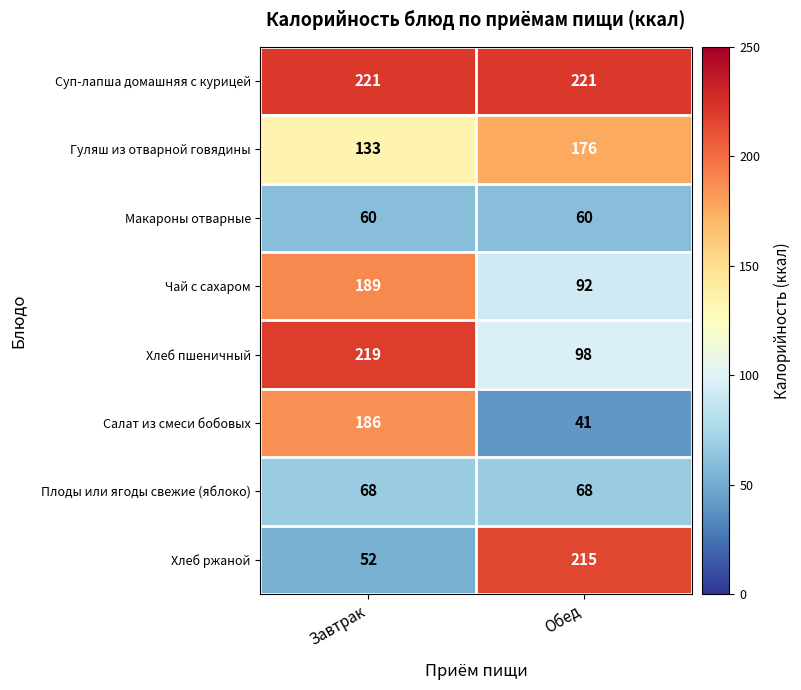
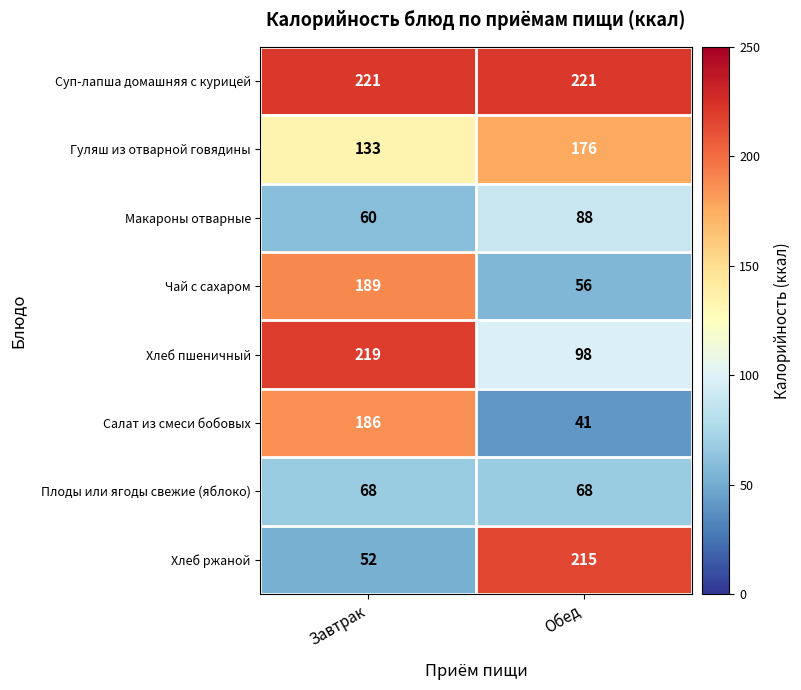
Макароны отварные, Обед: 60 -> 88
Чай с сахаром, Обед: 92 -> 56
